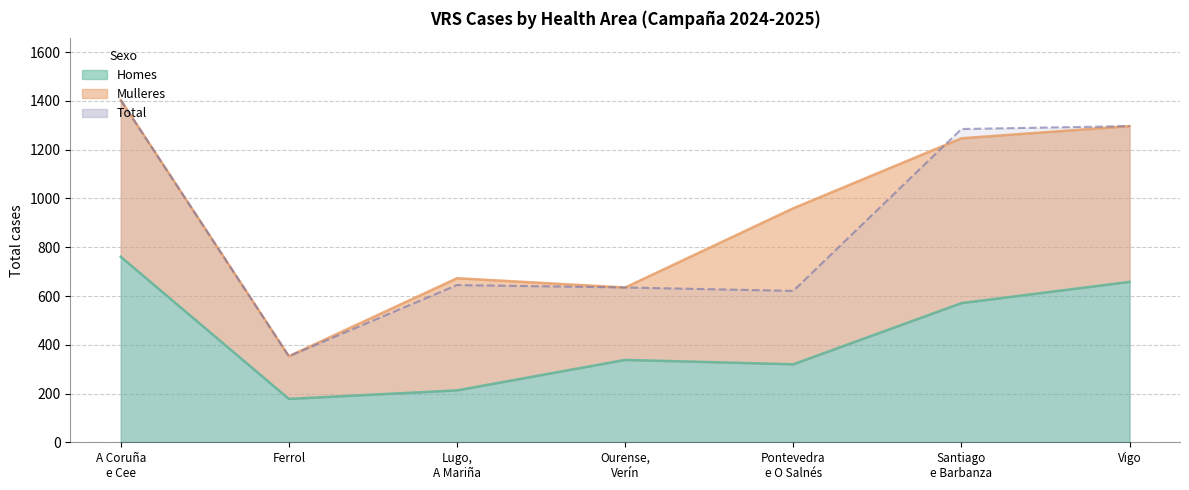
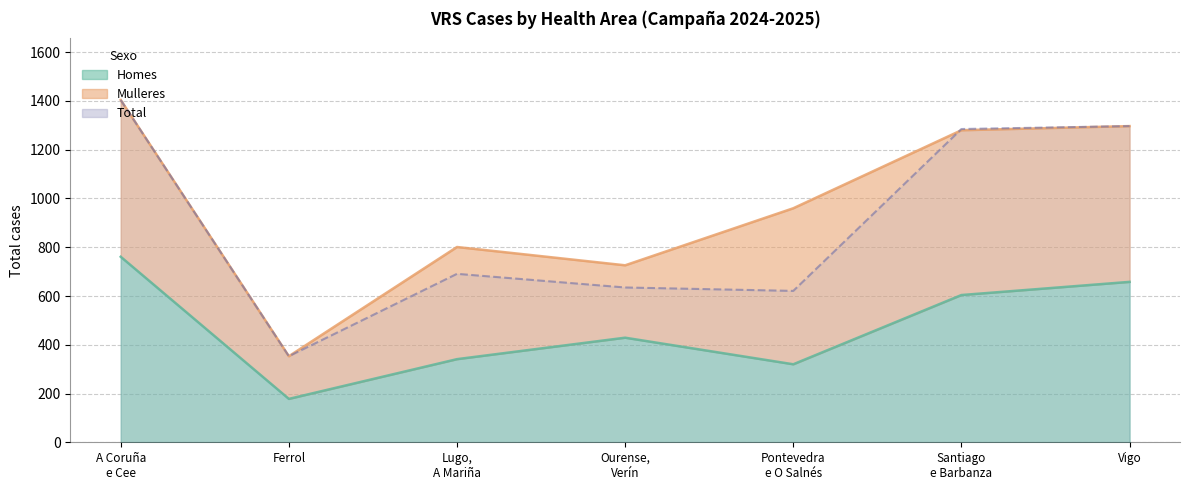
Homes, Lugo, A Mariña: 210 -> 340
Total, Lugo, A Mariña: 650 -> 690
Homes, Ourense, Verín: 340 -> 430
Homes, Santiago e Barbanza: 570 -> 600
